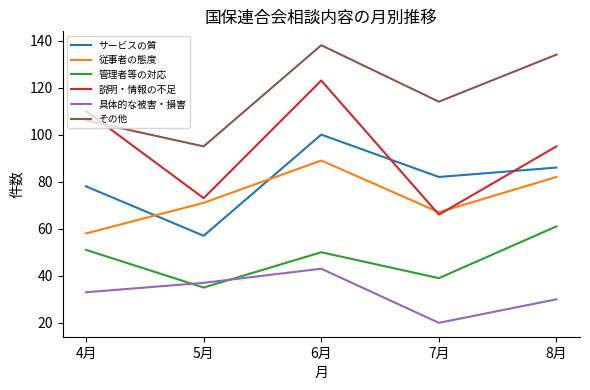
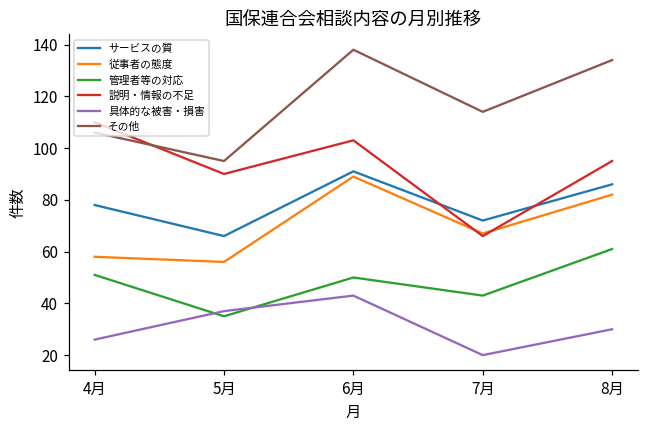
具体的な被害・損害, 4月: 33 -> 26
サービスの質, 5月: 57 -> 66
従事者の態度, 5月: 71 -> 56
説明・情報の不足, 5月: 73 -> 90
サービスの質, 6月: 100 -> 91
説明・情報の不足, 6月: 123 -> 103
サービスの質, 7月: 82 -> 72
管理者等の対応, 7月: 39 -> 43
